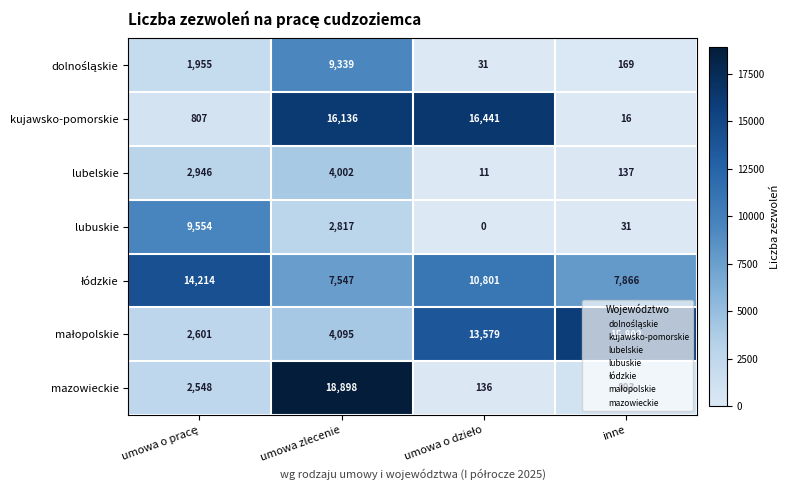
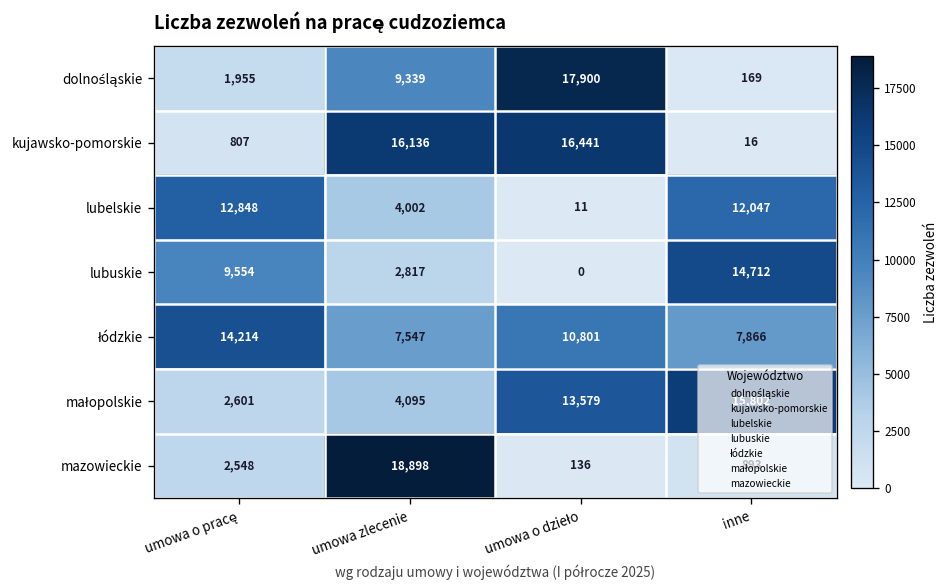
dolnośląskie, umowa o dzieło: 31 -> 17,900
lubelskie, umowa o pracę: 2,946 -> 12,848
lubelskie, inne: 137 -> 12,047
lubuskie, inne: 31 -> 14,712
